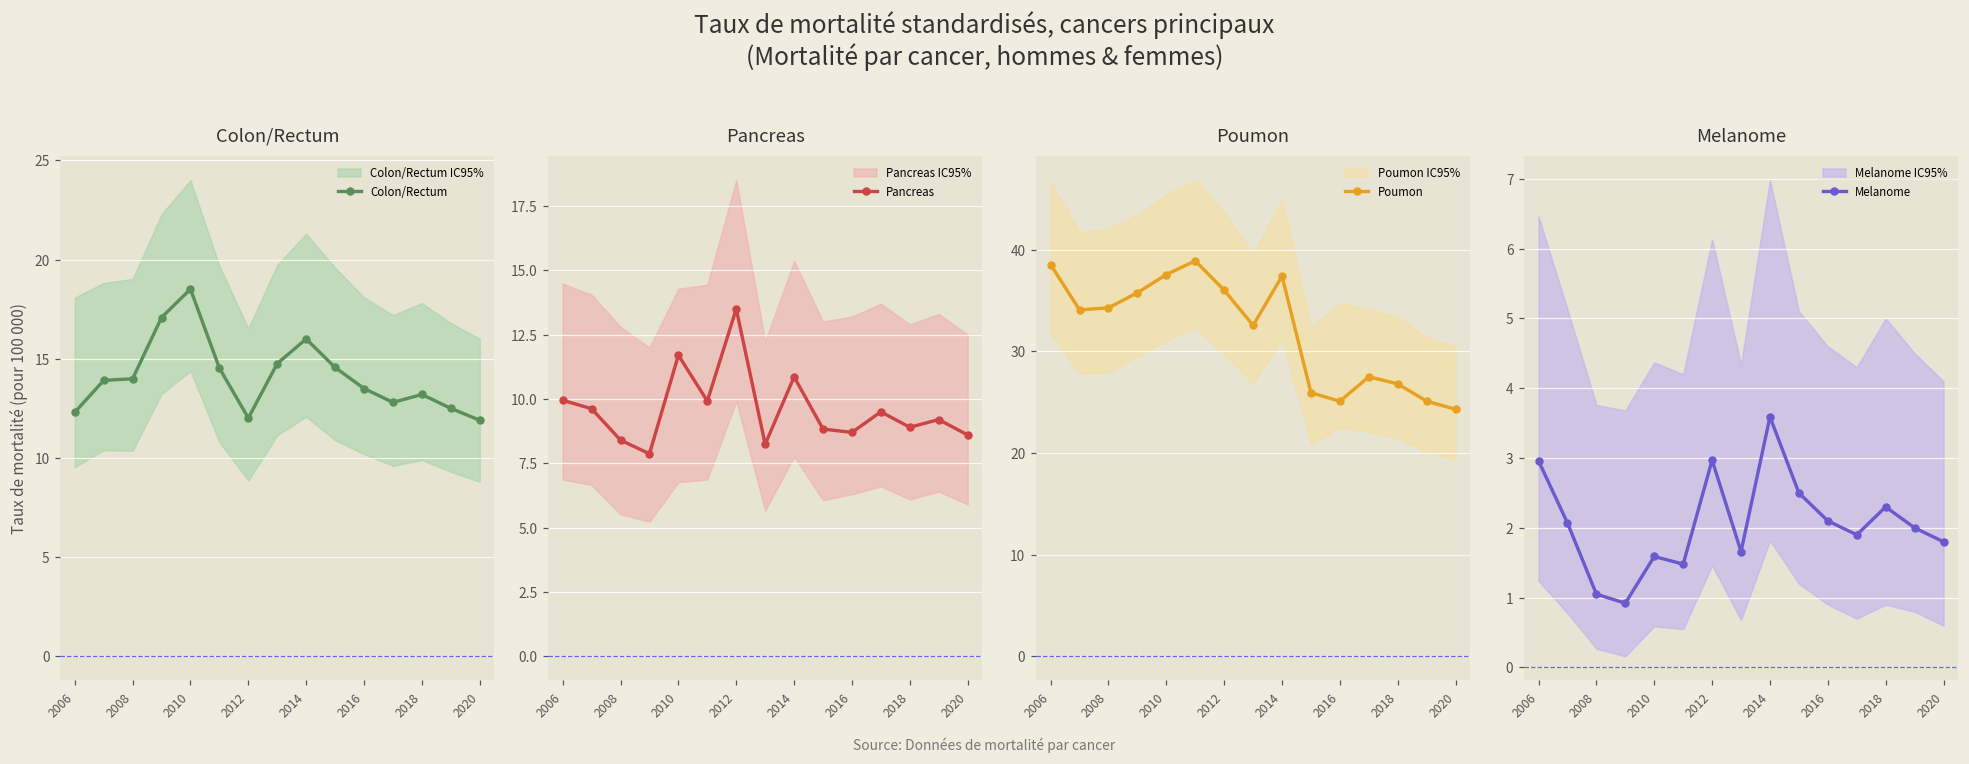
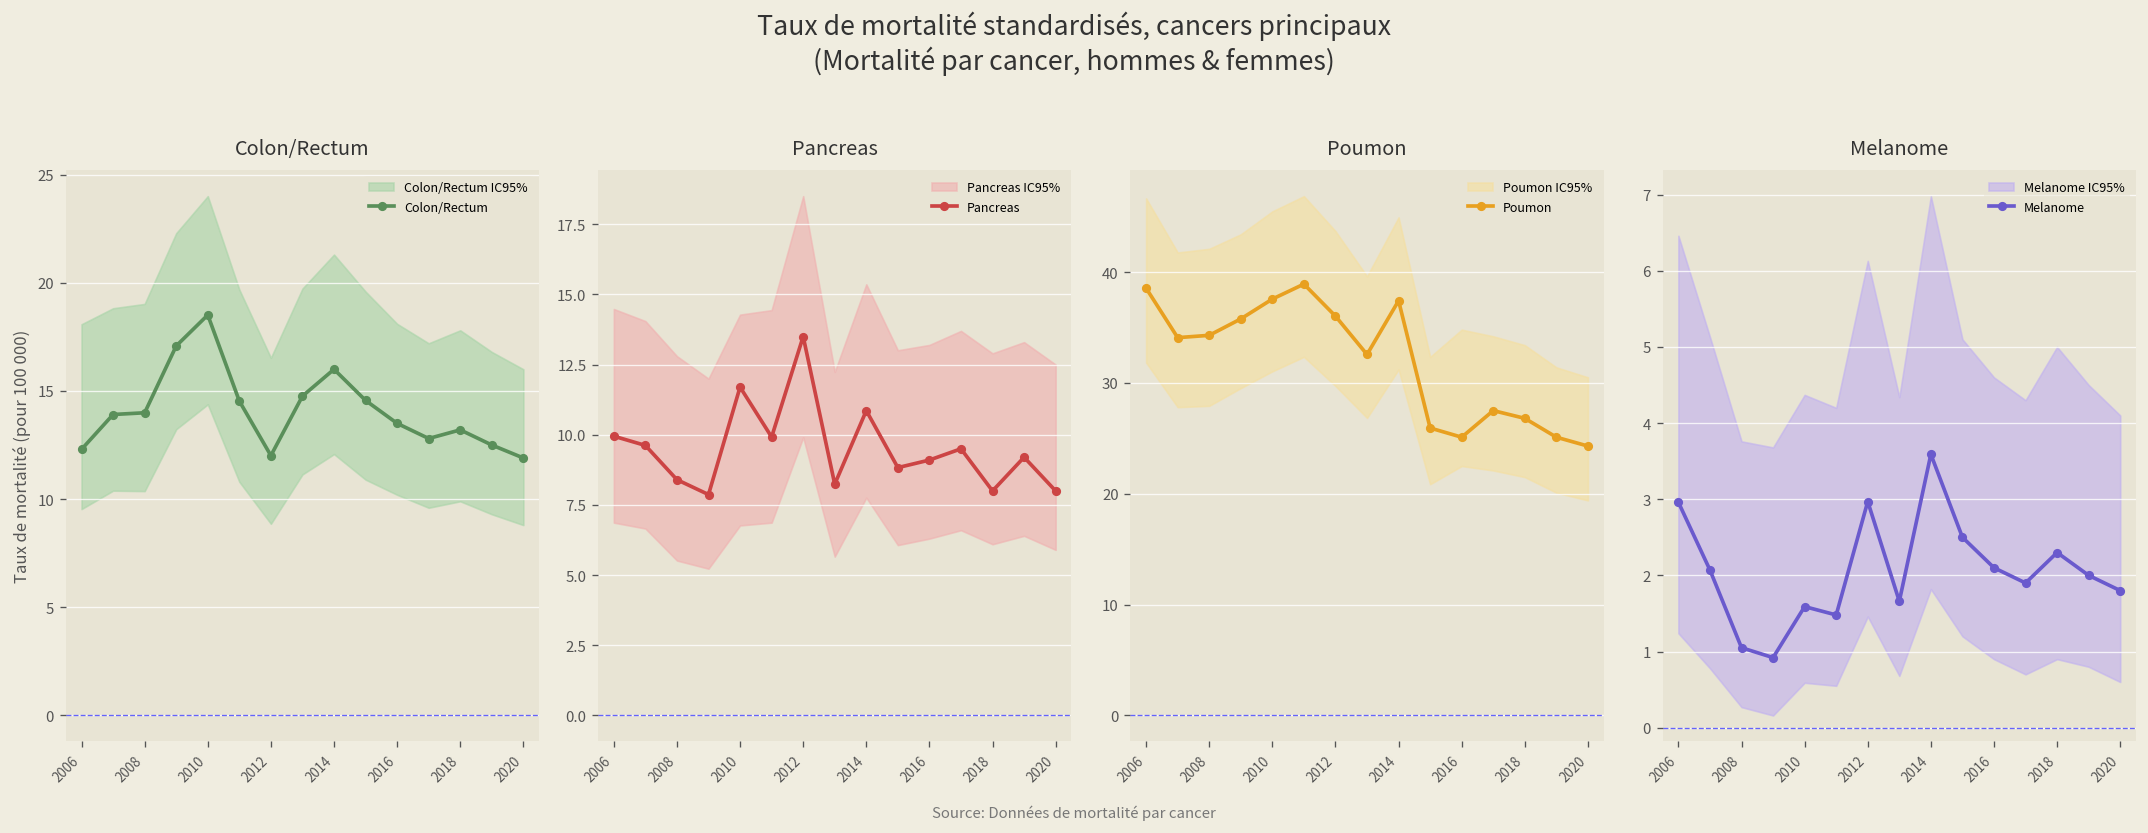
Pancreas, Pancreas, 2016: 8.7 -> 9.1
Pancreas, Pancreas, 2018: 8.9 -> 8.0
Pancreas, Pancreas, 2020: 8.6 -> 8.0
